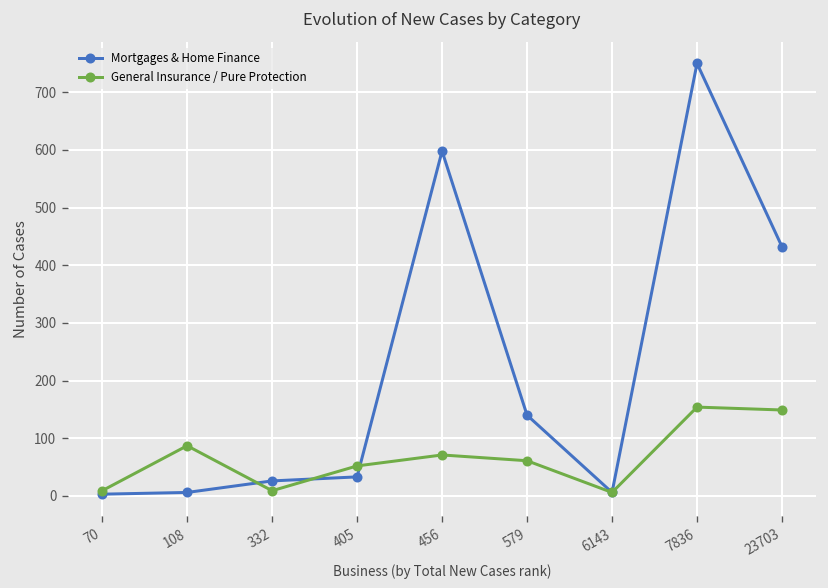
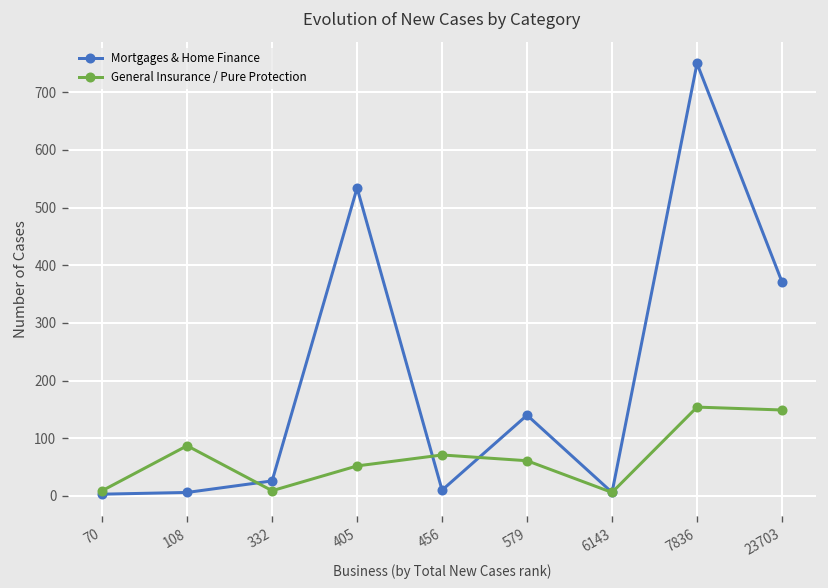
Mortgages & Home Finance, 405: 30 -> 530
Mortgages & Home Finance, 456: 600 -> 10
Mortgages & Home Finance, 23703: 430 -> 370
